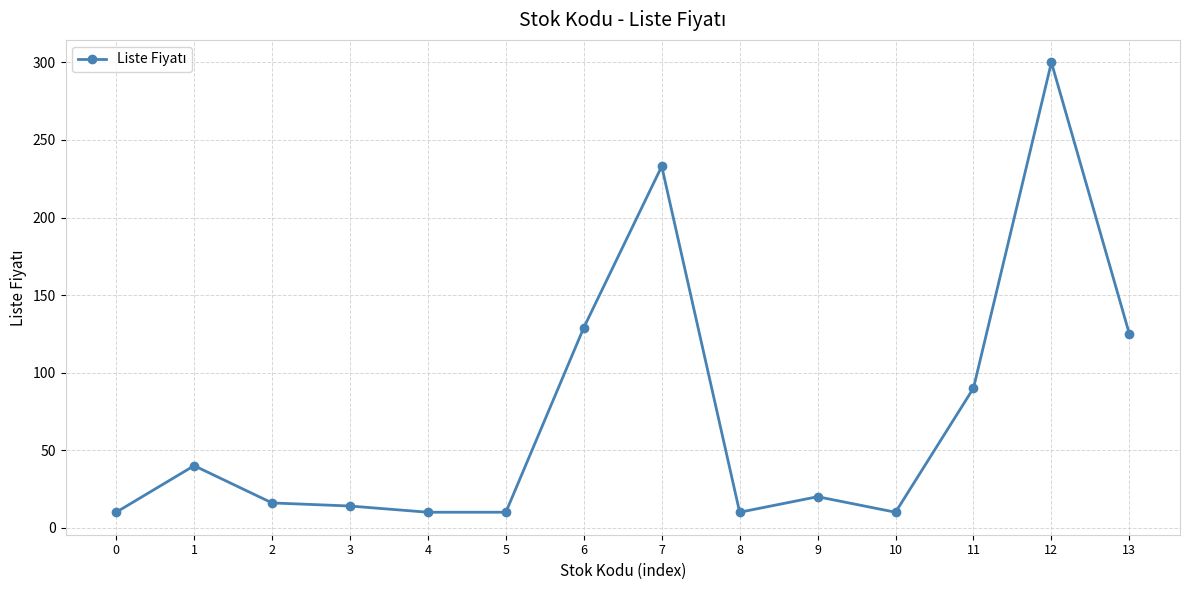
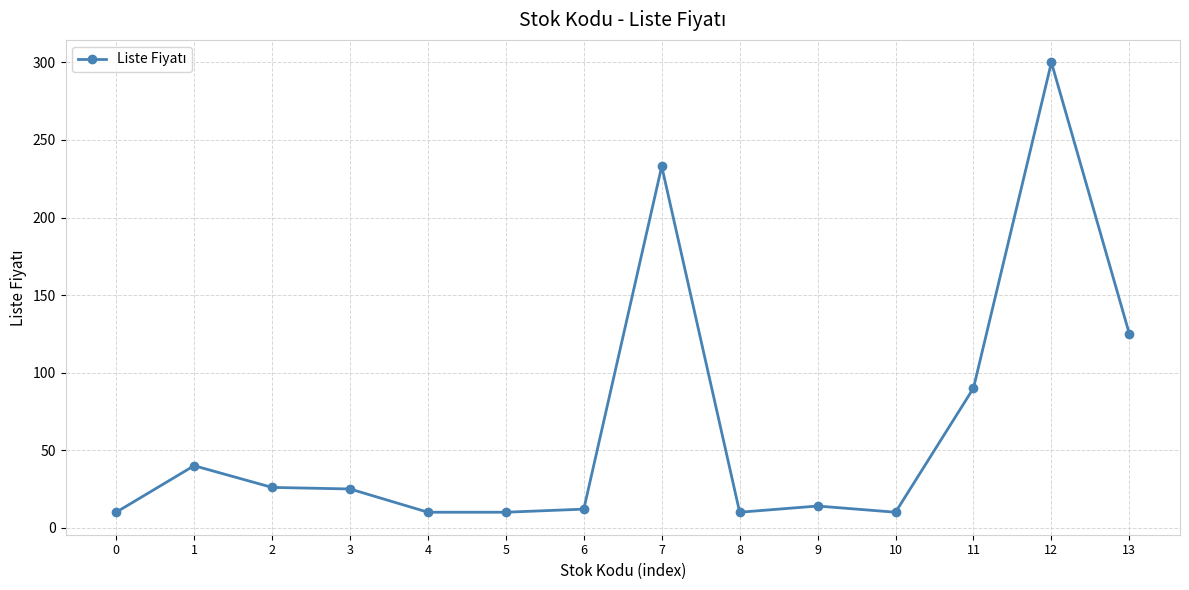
2: 16 -> 26
3: 14 -> 25
6: 129 -> 12
9: 20 -> 14
